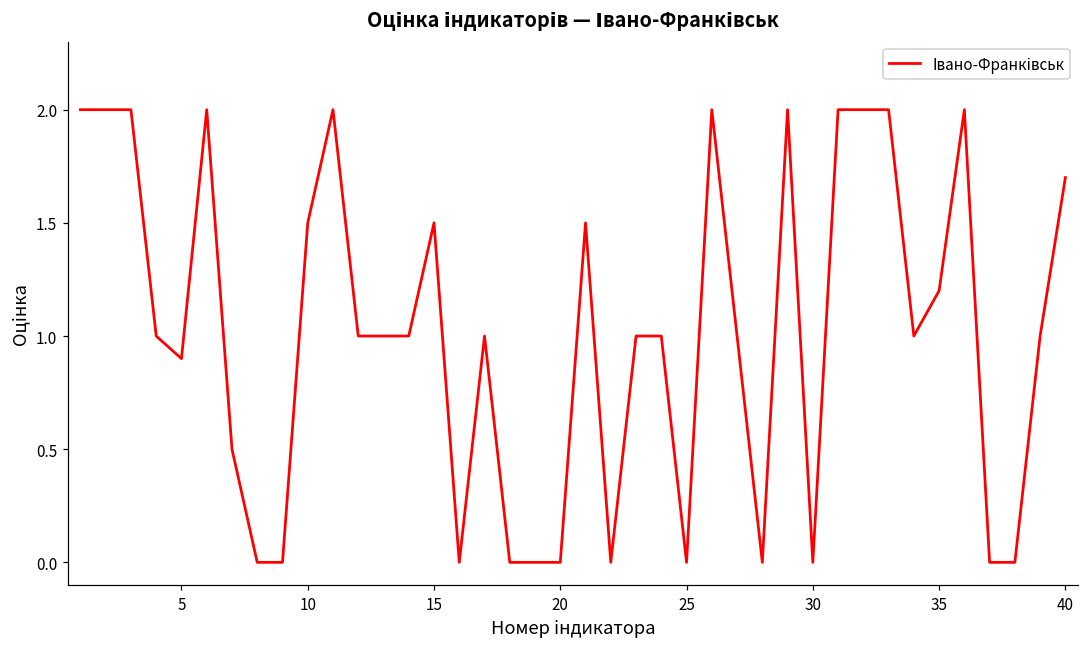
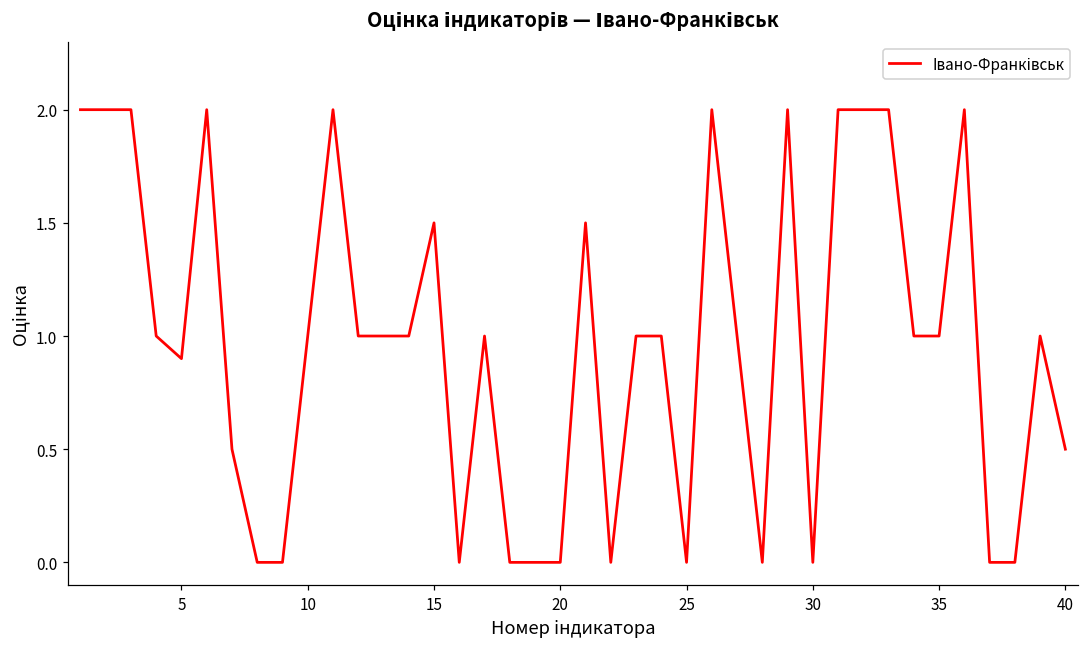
10: 1.5 -> 1.0
35: 1.2 -> 1.0
40: 1.7 -> 0.5
